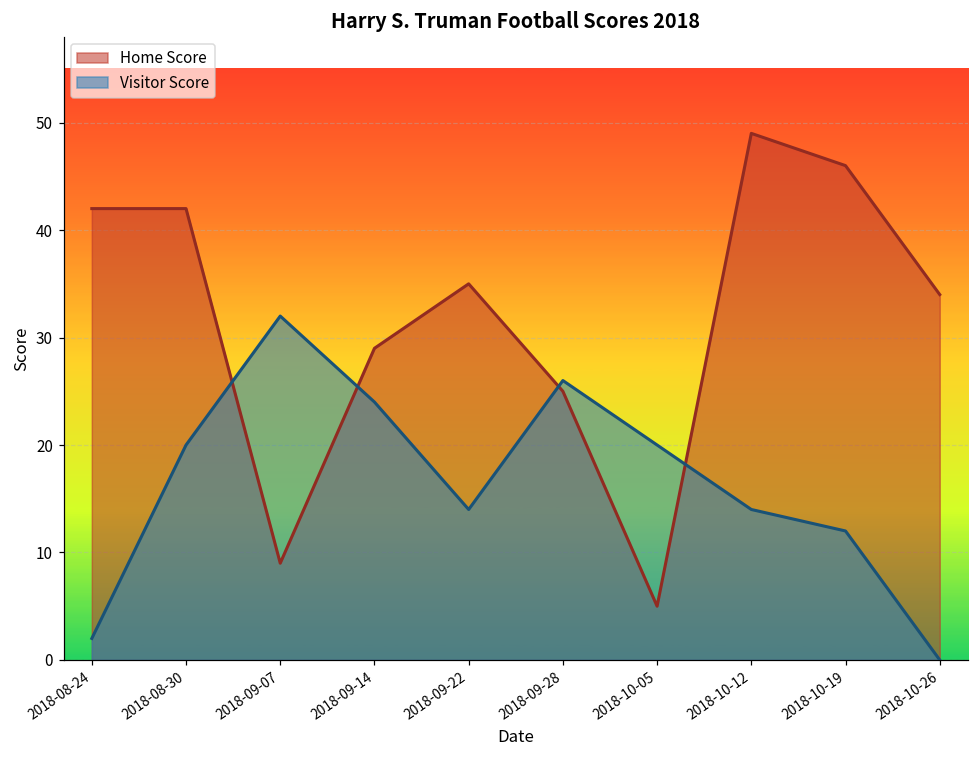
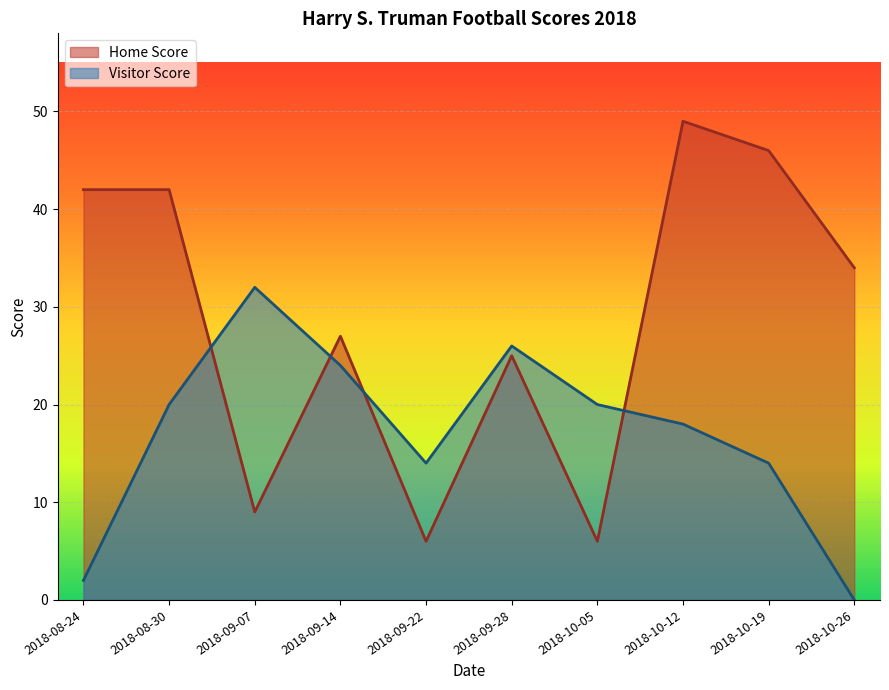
Home Score, 2018-09-14: 29 -> 27
Home Score, 2018-09-22: 35 -> 6
Home Score, 2018-10-05: 5 -> 6
Visitor Score, 2018-10-12: 14 -> 18
Visitor Score, 2018-10-19: 12 -> 14
